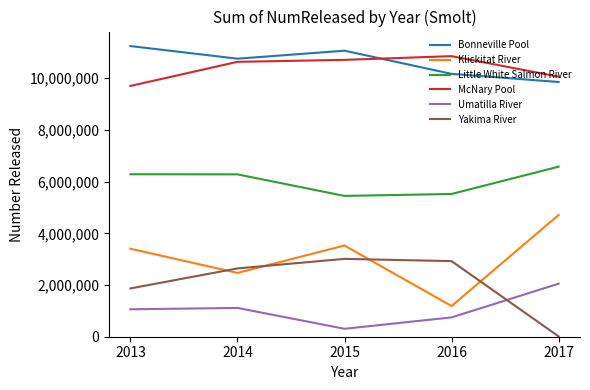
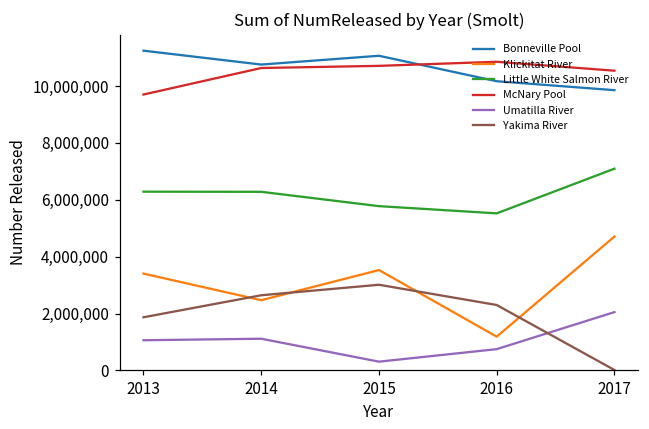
Little White Salmon River, 2015: 5,400,000 -> 5,800,000
Yakima River, 2016: 2,900,000 -> 2,300,000
Little White Salmon River, 2017: 6,600,000 -> 7,100,000
McNary Pool, 2017: 10,100,000 -> 10,500,000
